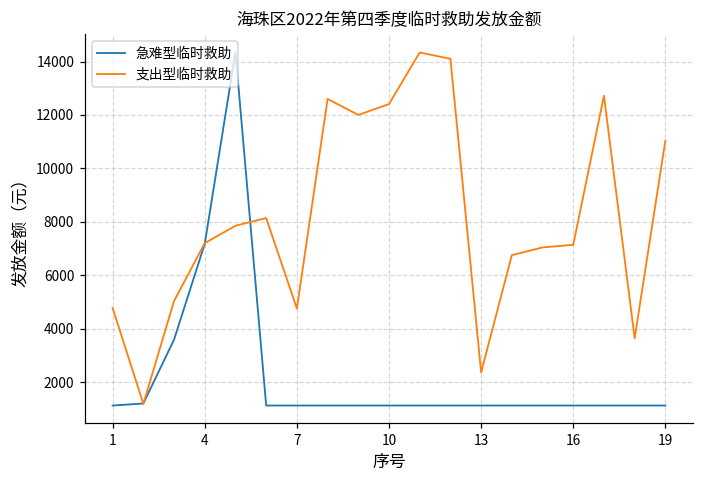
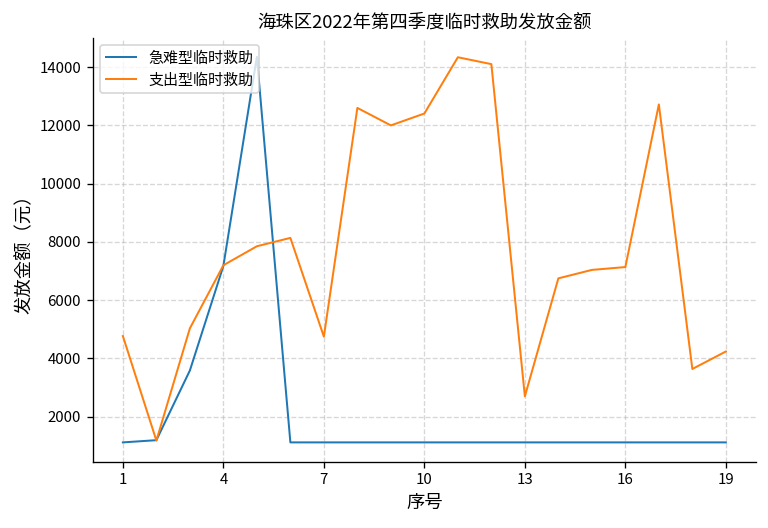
支出型临时救助, 13: 2400 -> 2700
支出型临时救助, 19: 11000 -> 4200
